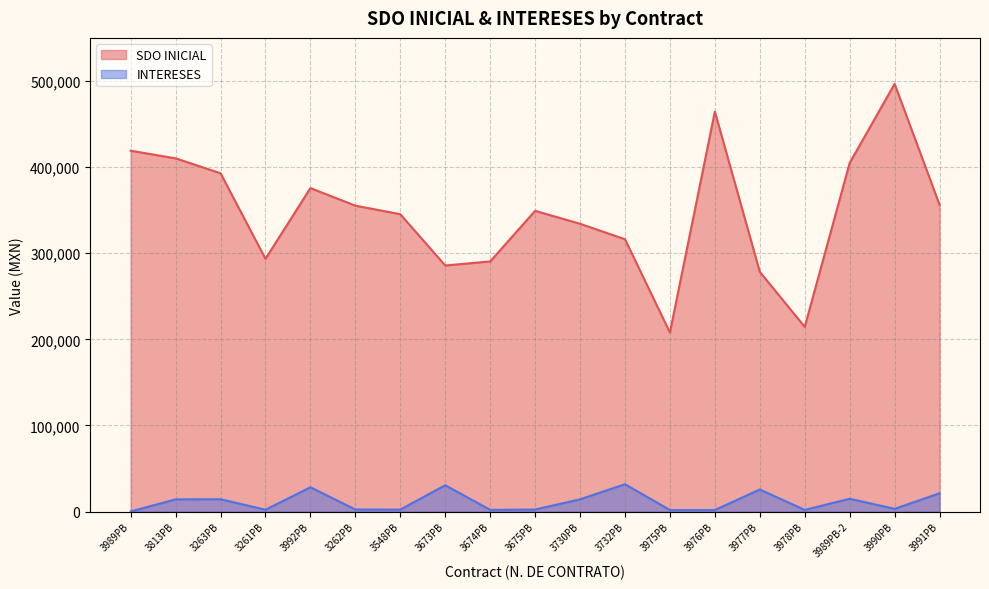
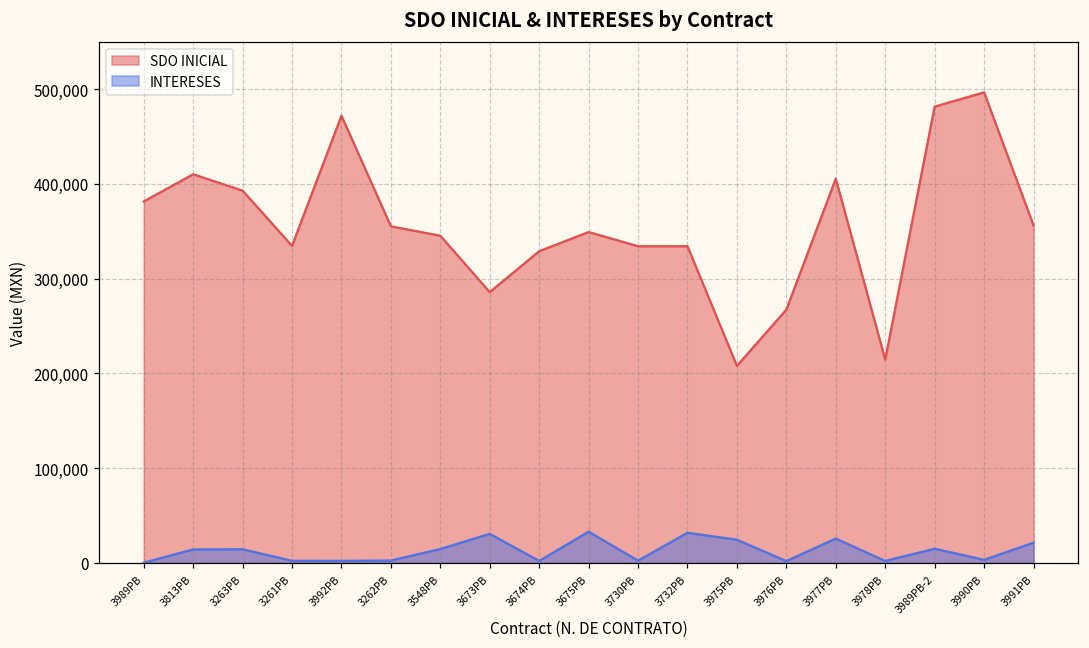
SDO INICIAL, 3989PB: 420,000 -> 380,000
SDO INICIAL, 3261PB: 290,000 -> 330,000
SDO INICIAL, 3992PB: 380,000 -> 470,000
INTERESES, 3992PB: 30,000 -> 0
INTERESES, 3548PB: 0 -> 10,000
SDO INICIAL, 3674PB: 290,000 -> 330,000
INTERESES, 3675PB: 0 -> 30,000
INTERESES, 3730PB: 10,000 -> 0
SDO INICIAL, 3732PB: 320,000 -> 330,000
INTERESES, 3975PB: 0 -> 20,000
SDO INICIAL, 3976PB: 460,000 -> 270,000
SDO INICIAL, 3977PB: 280,000 -> 410,000
SDO INICIAL, 3989PB-2: 400,000 -> 480,000
